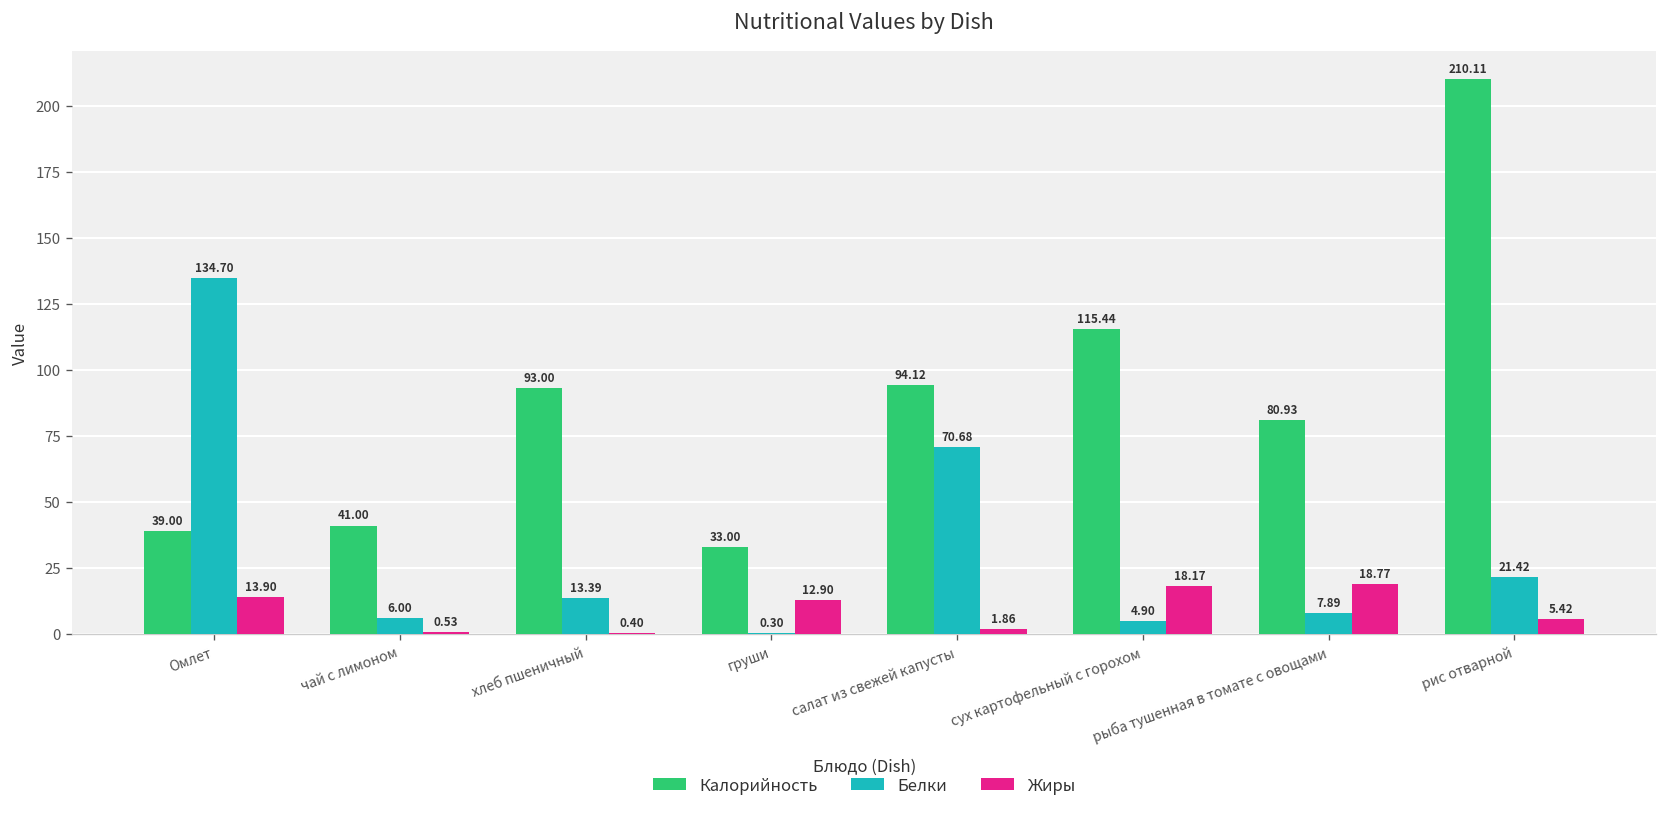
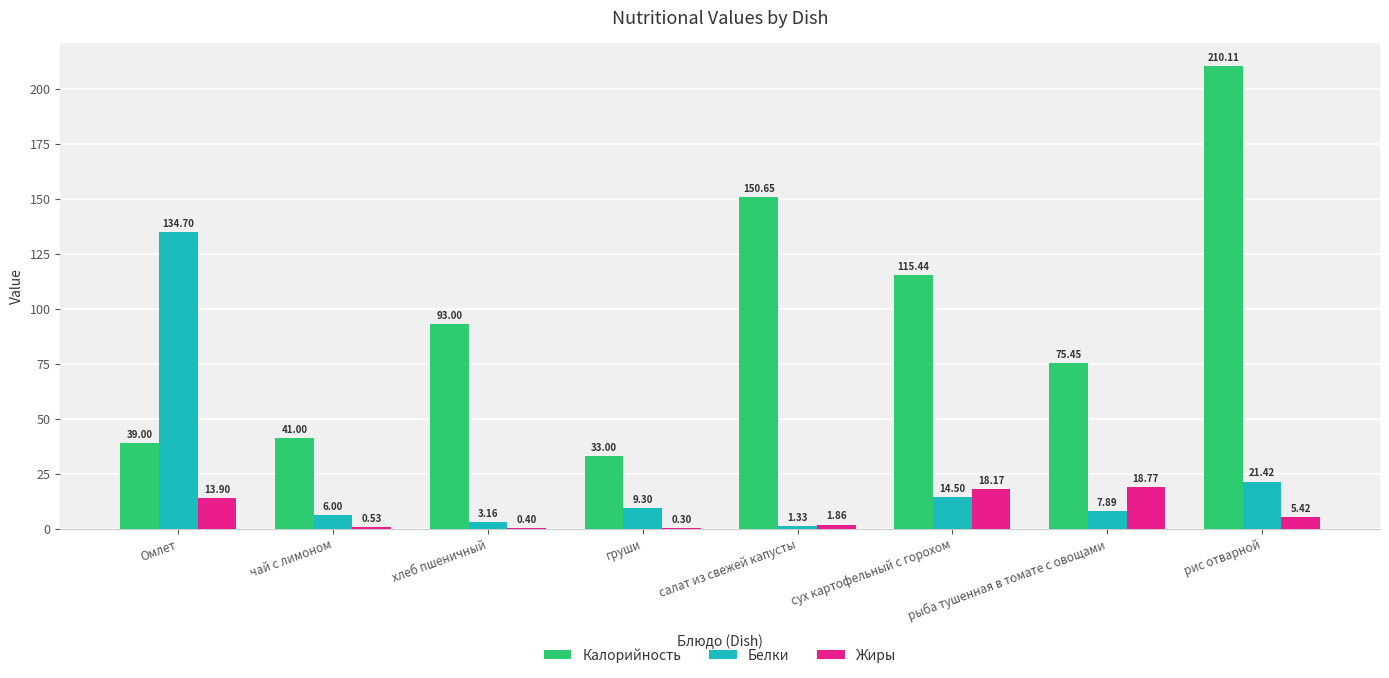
Белки, хлеб пшеничный: 13.39 -> 3.16
Белки, груши: 0.30 -> 9.30
Жиры, груши: 12.90 -> 0.30
Калорийность, салат из свежей капусты: 94.12 -> 150.65
Белки, салат из свежей капусты: 70.68 -> 1.33
Белки, сух картофельный с горохом: 4.90 -> 14.50
Калорийность, рыба тушенная в томате с овощами: 80.93 -> 75.45
